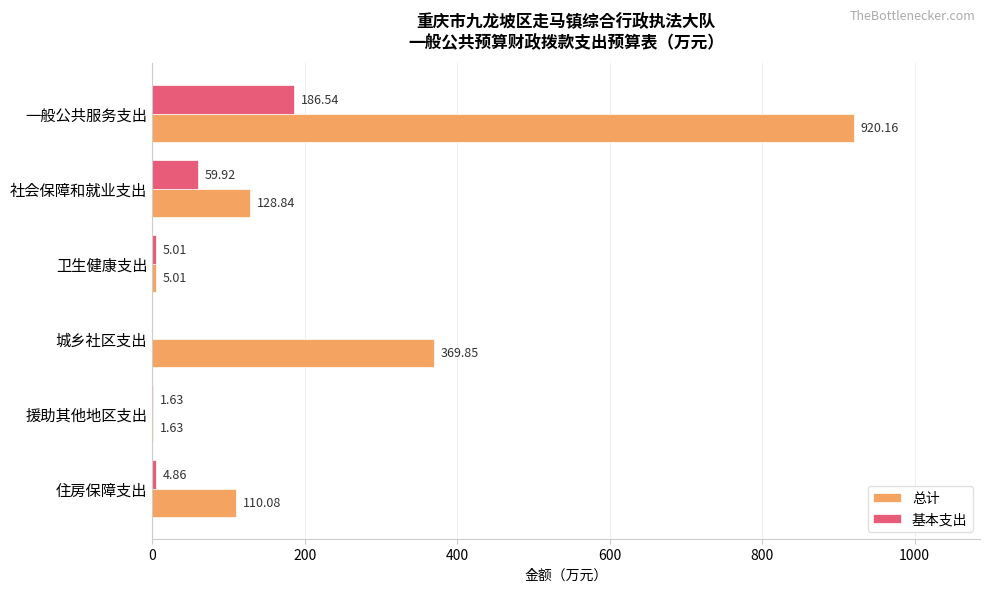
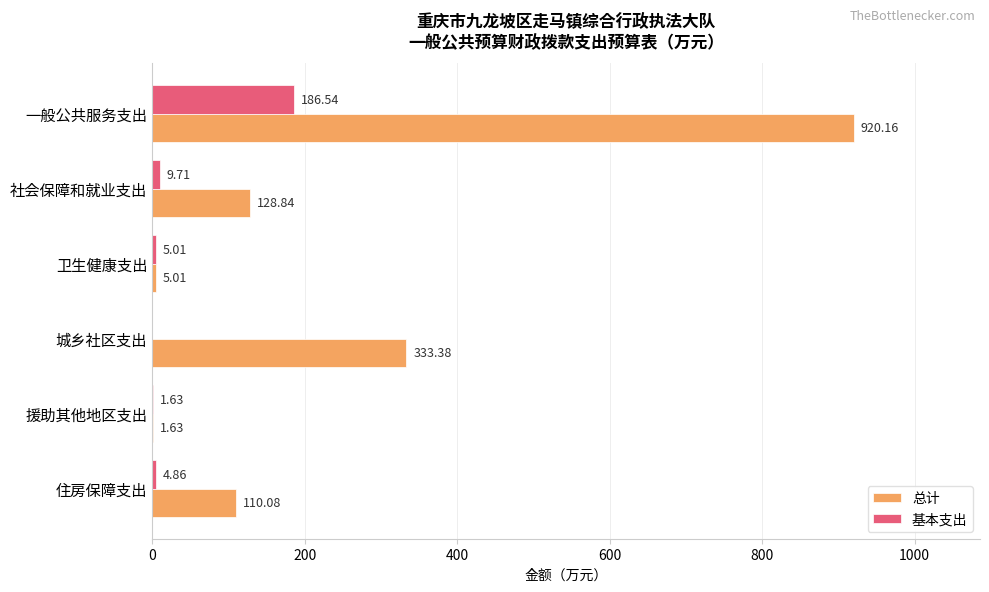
基本支出, 社会保障和就业支出: 59.92 -> 9.71
总计, 城乡社区支出: 369.85 -> 333.38
